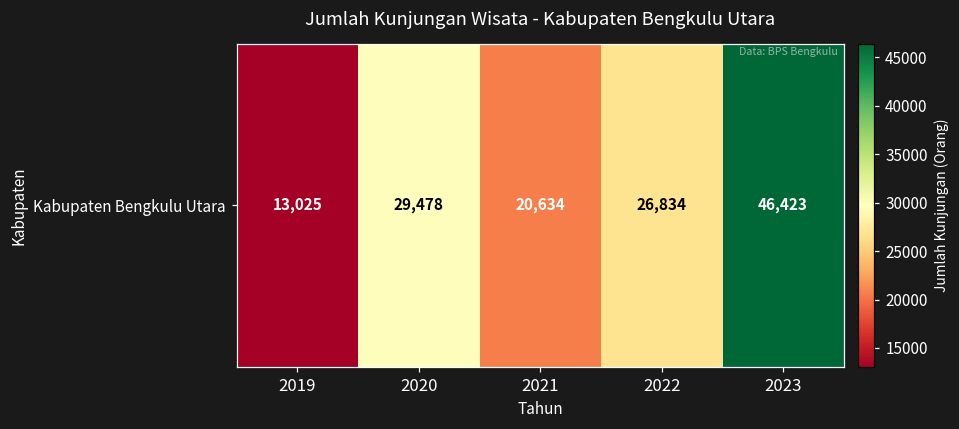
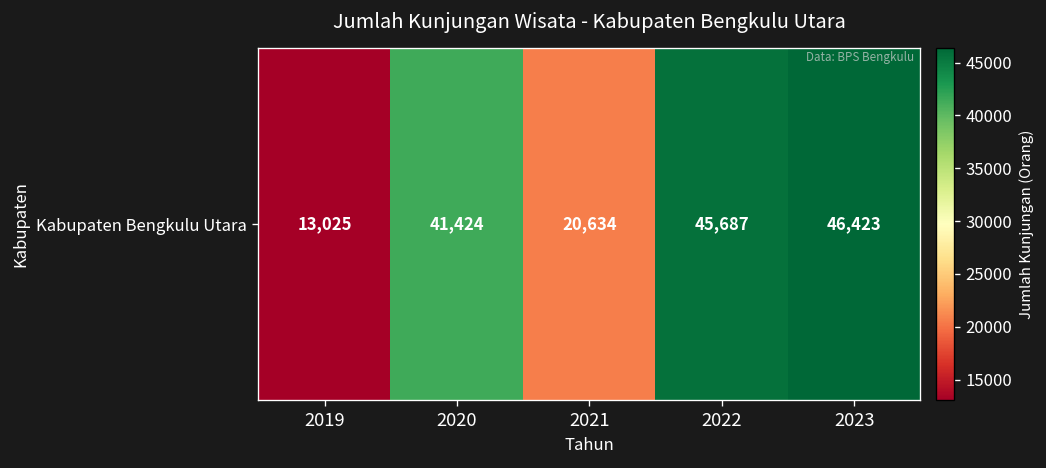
Kabupaten Bengkulu Utara, 2020: 29,478 -> 41,424
Kabupaten Bengkulu Utara, 2022: 26,834 -> 45,687
